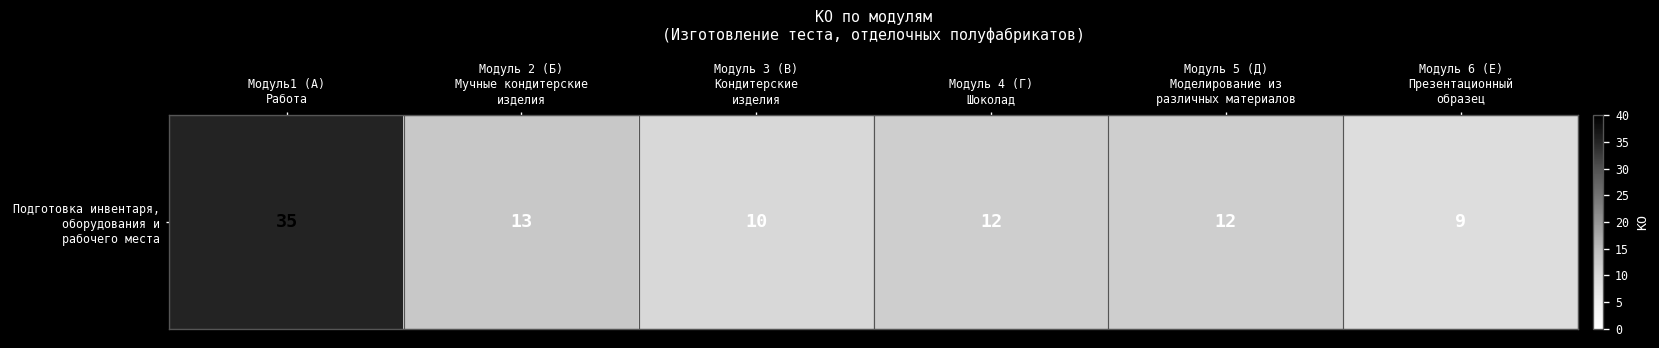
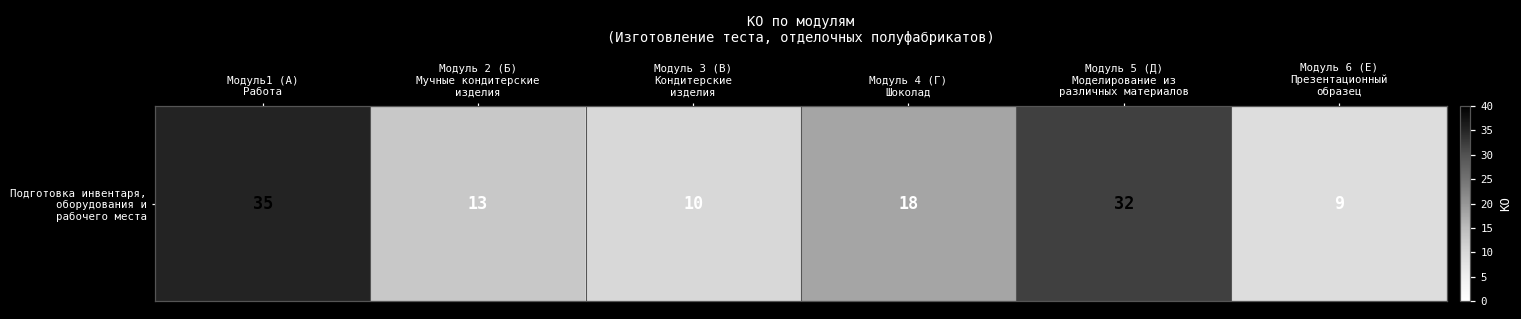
Подготовка инвентаря, оборудования и рабочего места, Модуль 4 (Г) Шоколад: 12 -> 18
Подготовка инвентаря, оборудования и рабочего места, Модуль 5 (Д) Моделирование из различных материалов: 12 -> 32
